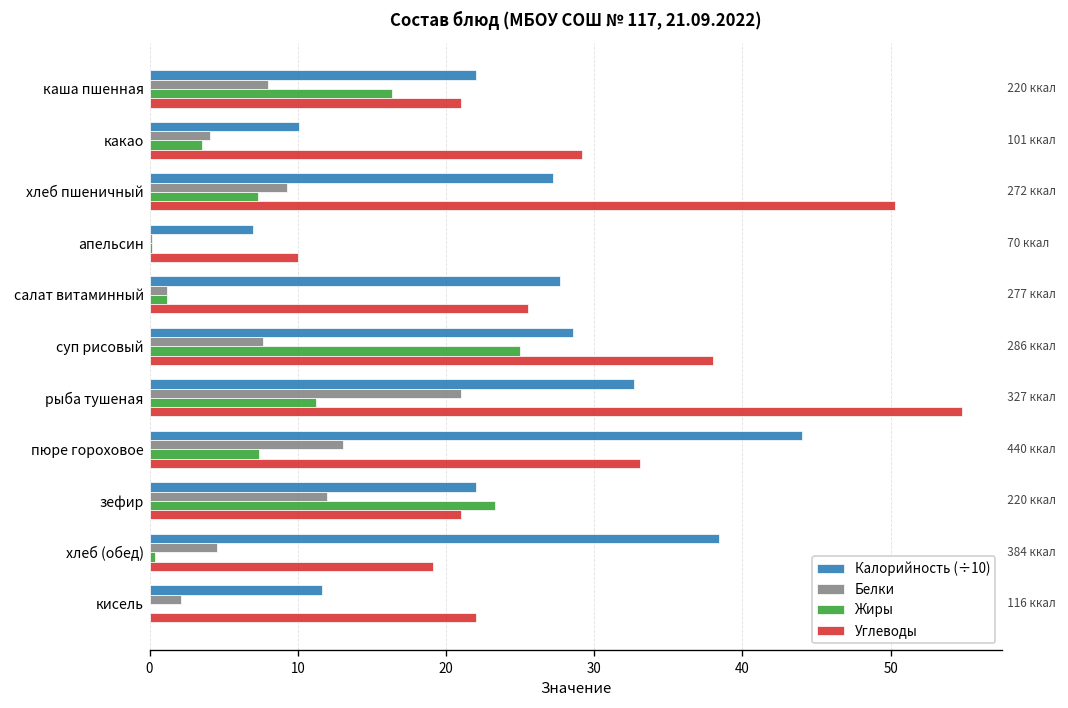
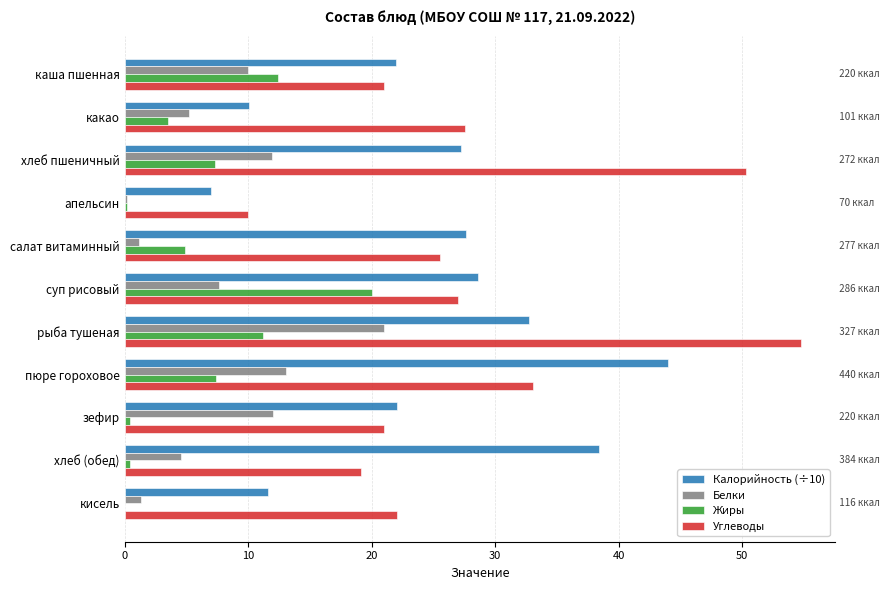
Белки, каша пшенная: 8 -> 10
Жиры, каша пшенная: 16.3 -> 12.4
Белки, какао: 4.1 -> 5.2
Углеводы, какао: 29.2 -> 27.6
Белки, хлеб пшеничный: 9.3 -> 12.0
Жиры, салат витаминный: 1.2 -> 4.9
Жиры, суп рисовый: 25 -> 20
Углеводы, суп рисовый: 38 -> 27
Жиры, зефир: 23.3 -> 0.5
Белки, кисель: 2.1 -> 1.4
